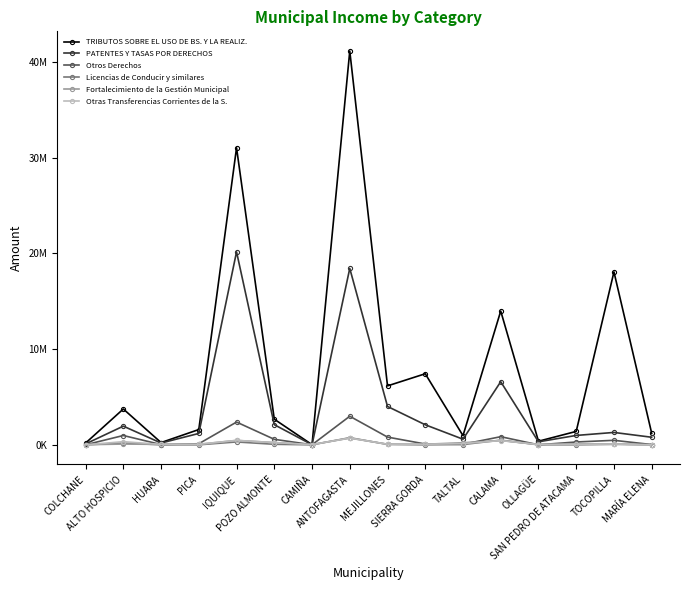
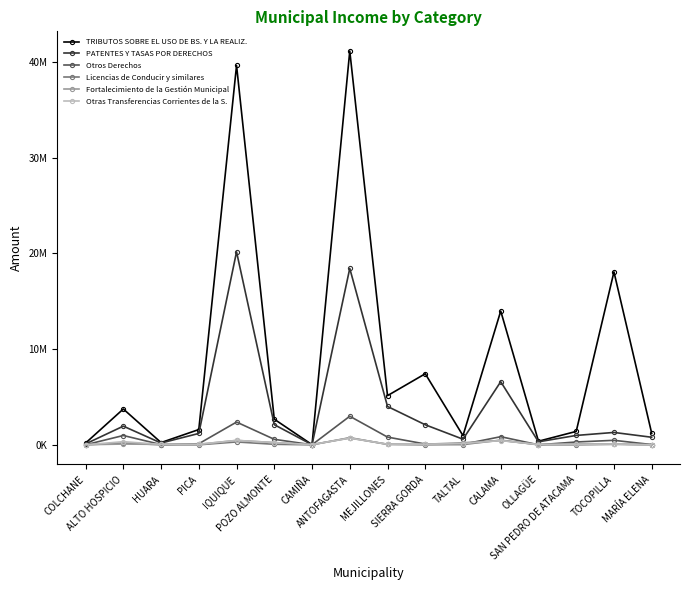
TRIBUTOS SOBRE EL USO DE BS. Y LA REALIZ., IQUIQUE: 31000000 -> 40000000
TRIBUTOS SOBRE EL USO DE BS. Y LA REALIZ., MEJILLONES: 6000000 -> 5000000
